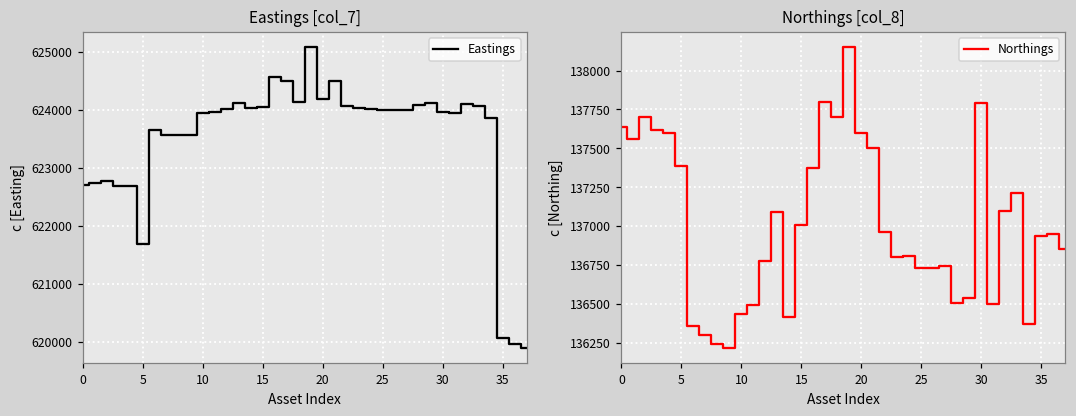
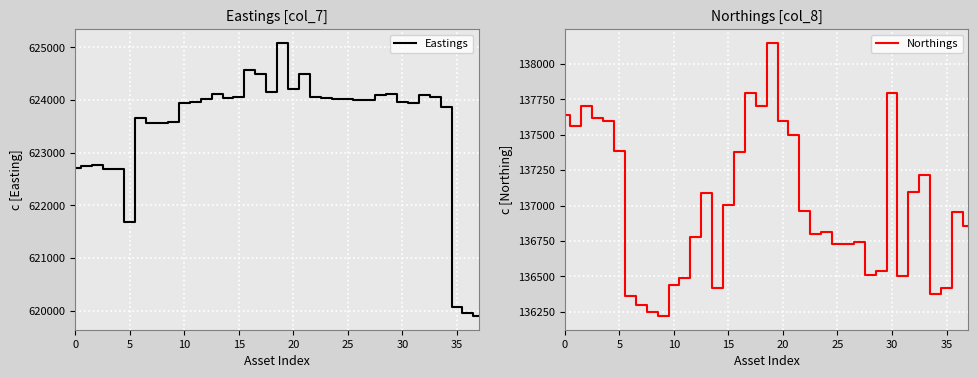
Northings [col_8], 35: 136940 -> 136420
